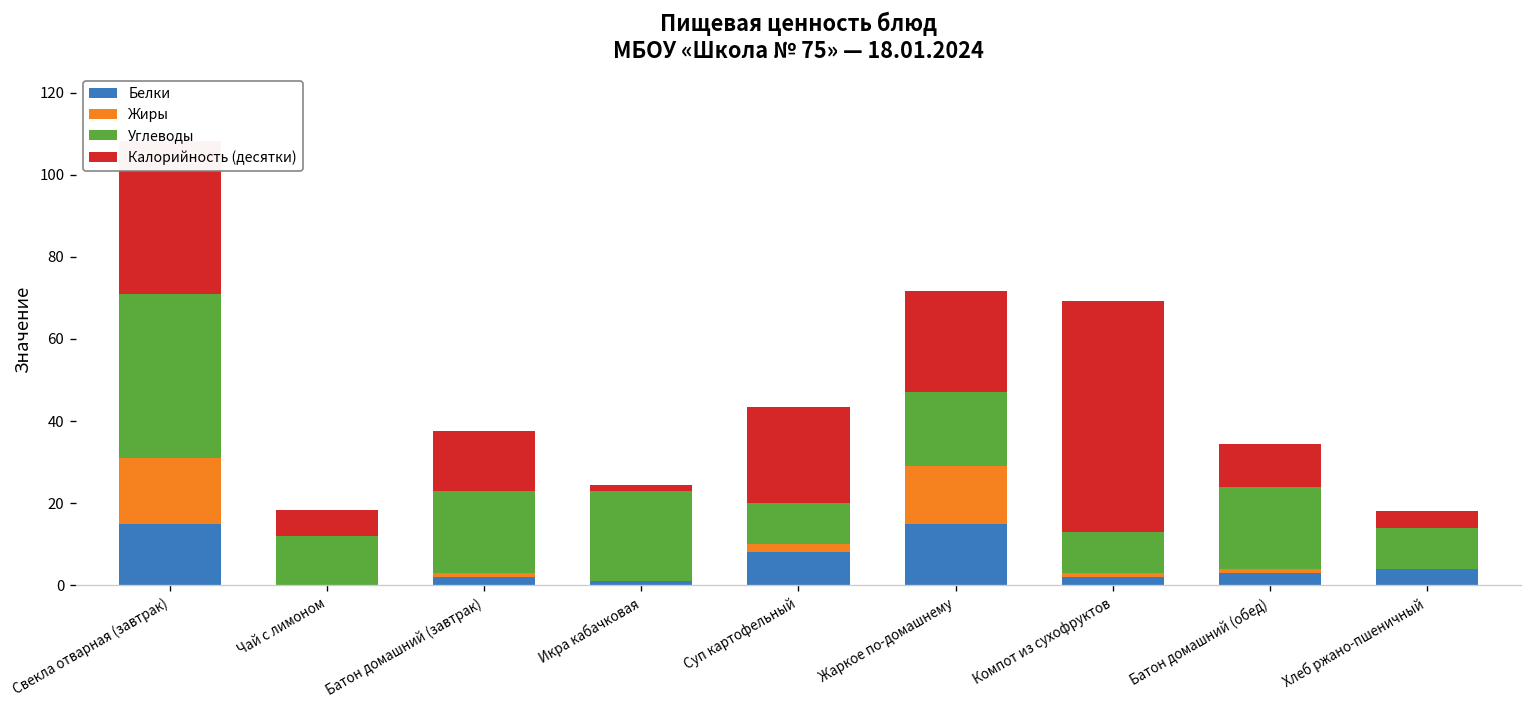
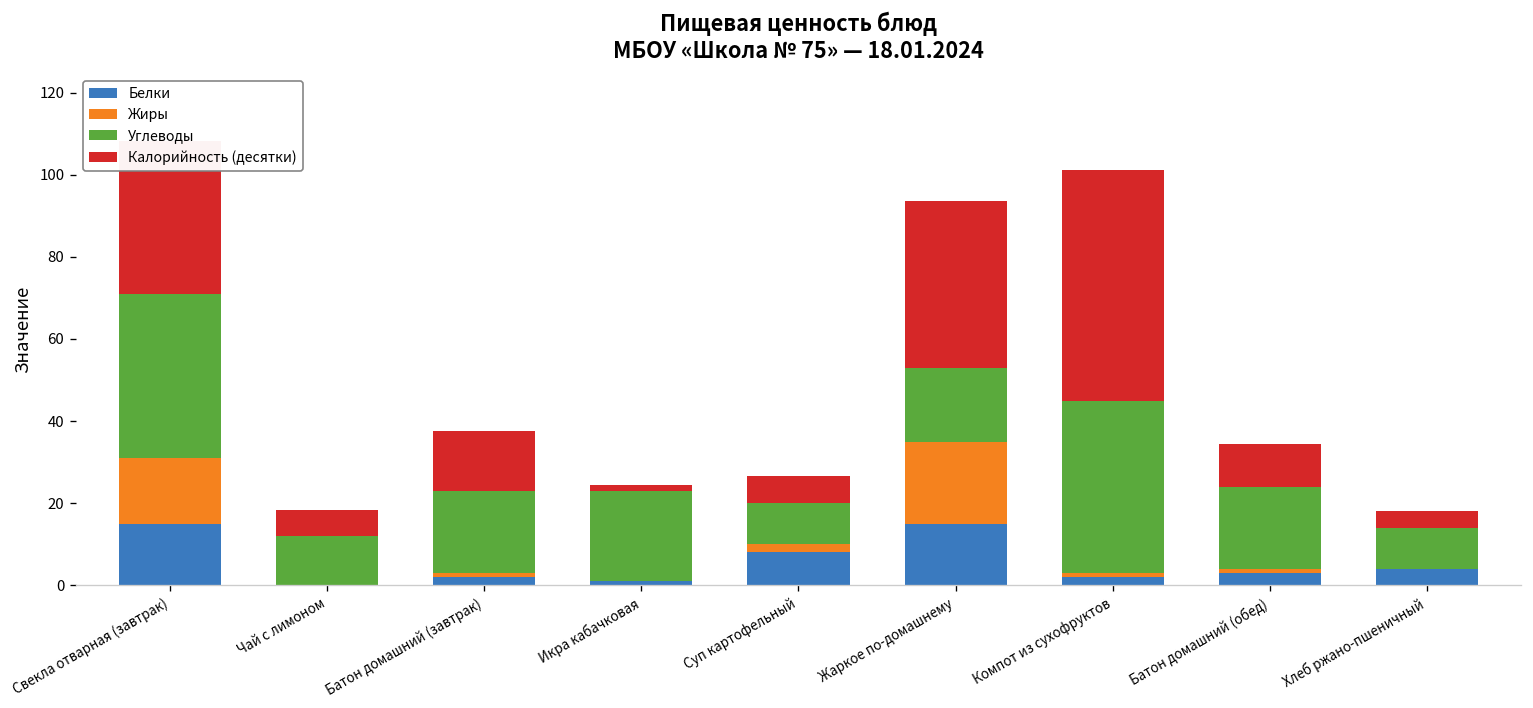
Калорийность (десятки), Суп картофельный: 23 -> 7
Жиры, Жаркое по-домашнему: 14 -> 20
Калорийность (десятки), Жаркое по-домашнему: 25 -> 41
Углеводы, Компот из сухофруктов: 10 -> 42
